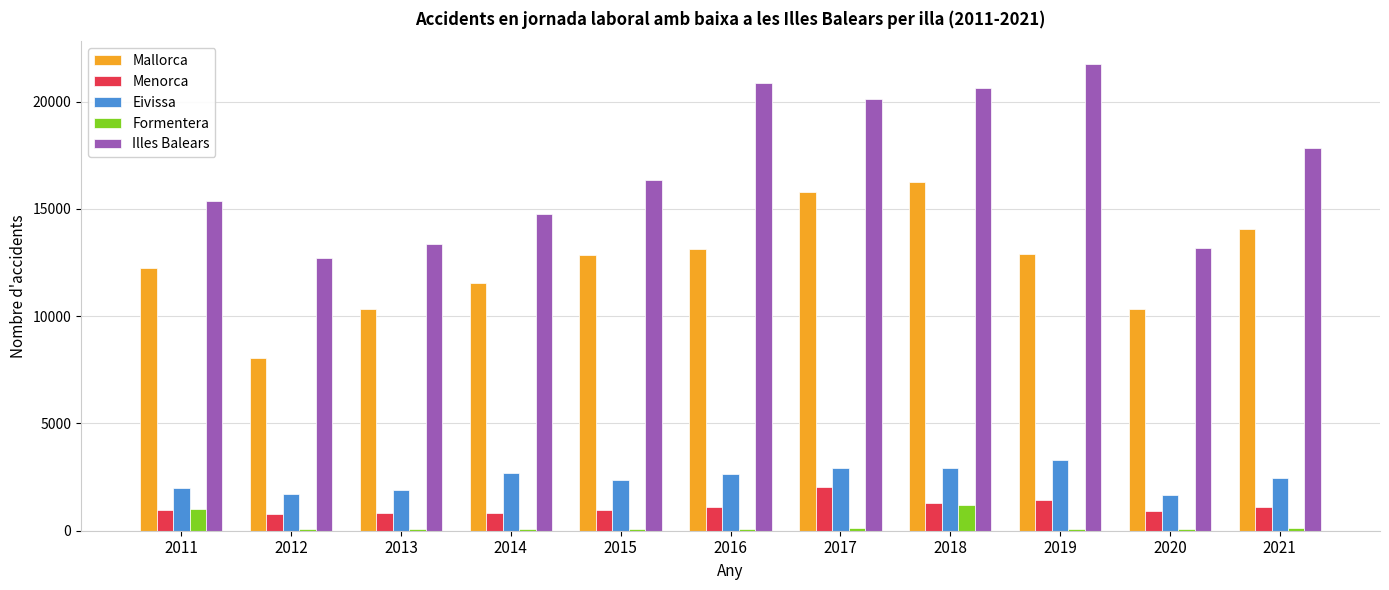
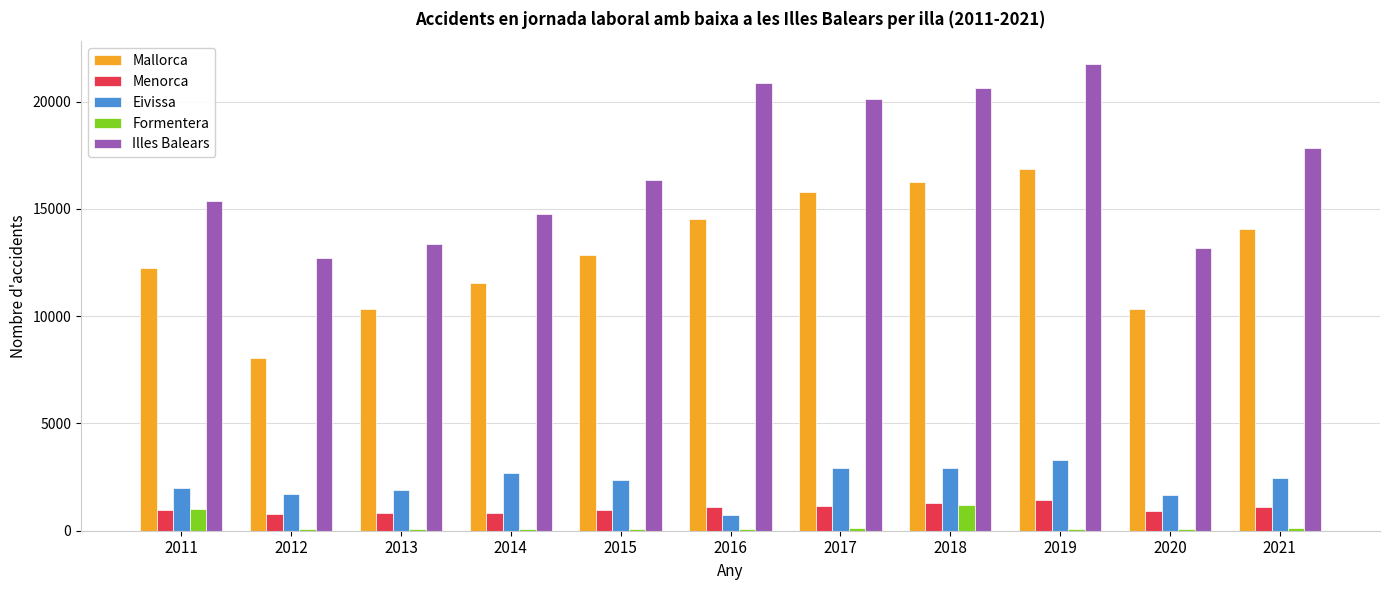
Mallorca, 2016: 13100 -> 14500
Eivissa, 2016: 2600 -> 700
Menorca, 2017: 2100 -> 1200
Mallorca, 2019: 12900 -> 16800
